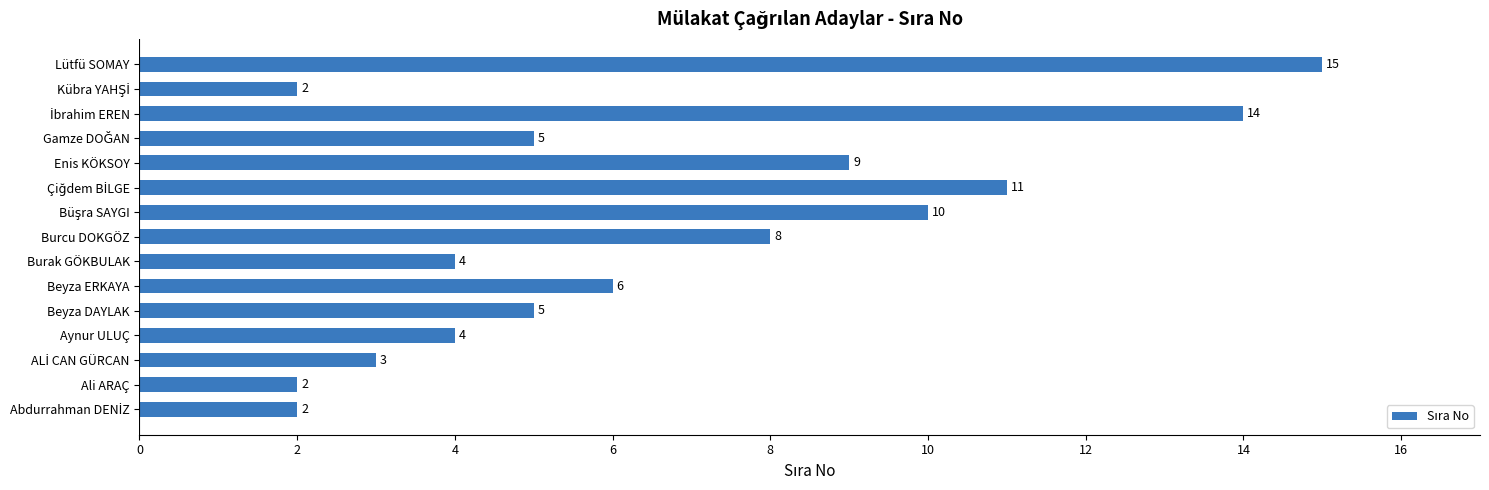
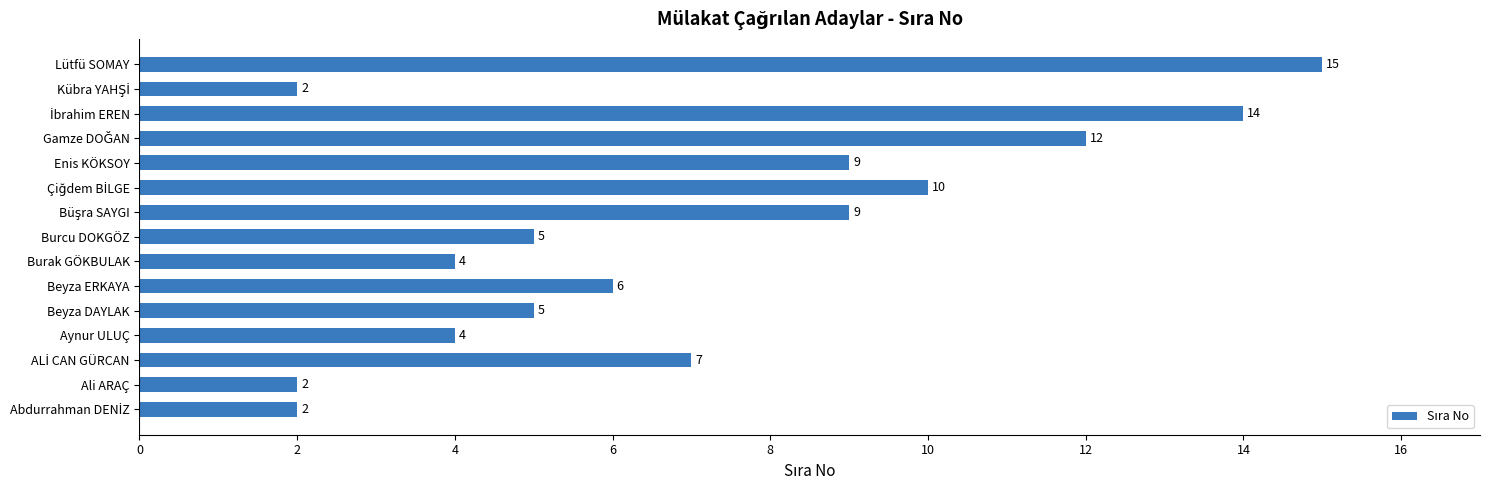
Gamze DOĞAN: 5 -> 12
Çiğdem BİLGE: 11 -> 10
Büşra SAYGI: 10 -> 9
Burcu DOKGÖZ: 8 -> 5
ALİ CAN GÜRCAN: 3 -> 7
